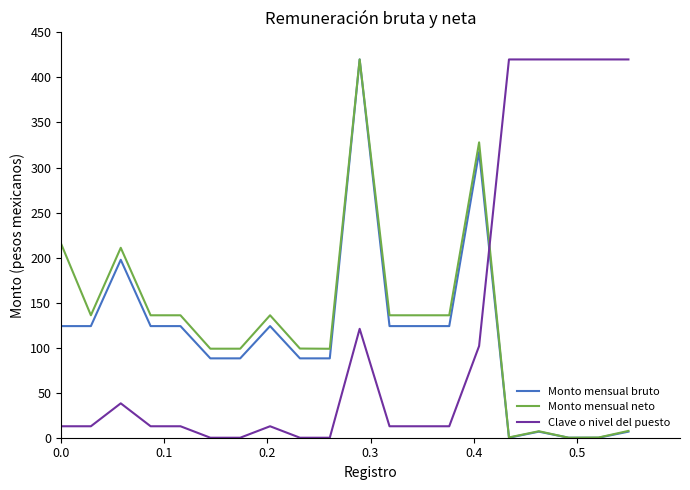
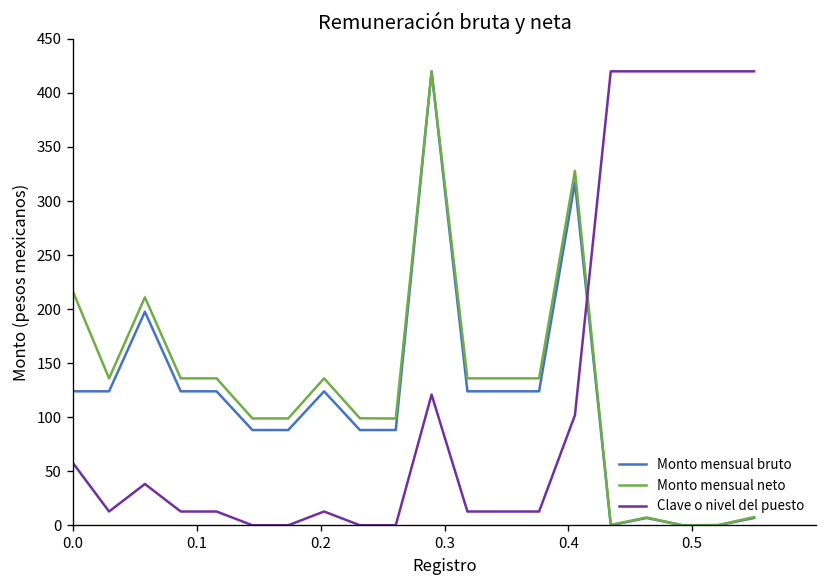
Clave o nivel del puesto, 0.0: 10 -> 60
